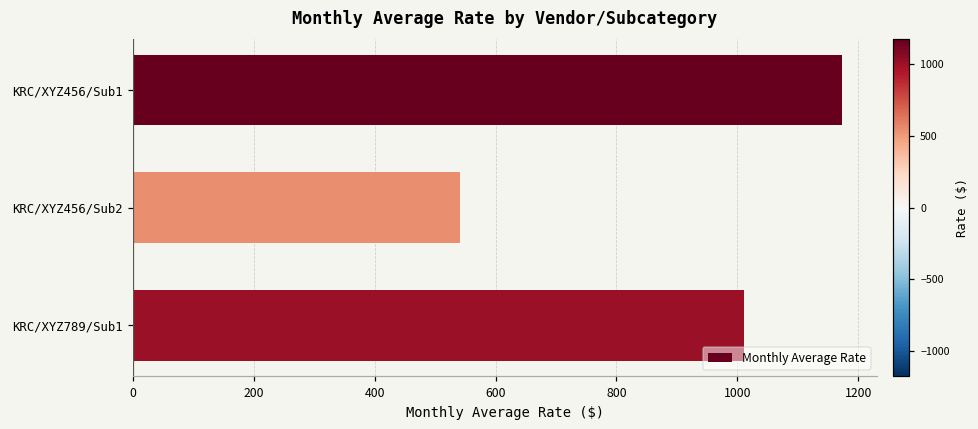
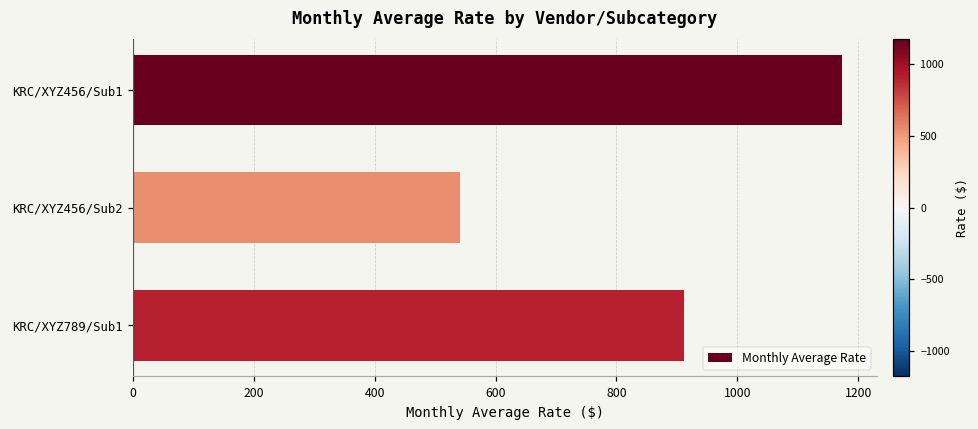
KRC/XYZ789/Sub1: 1010 -> 910
